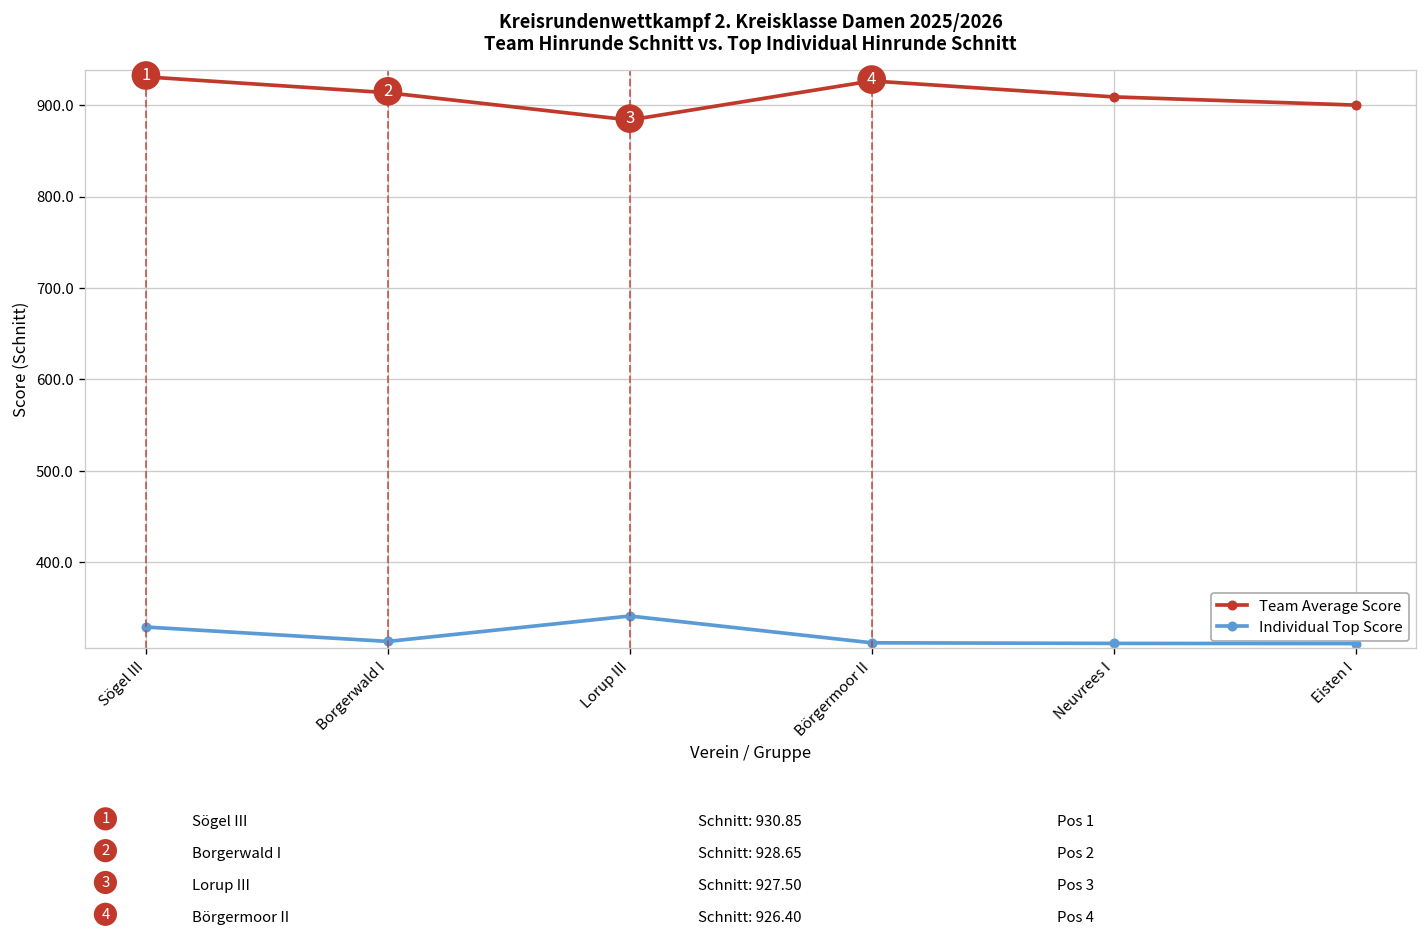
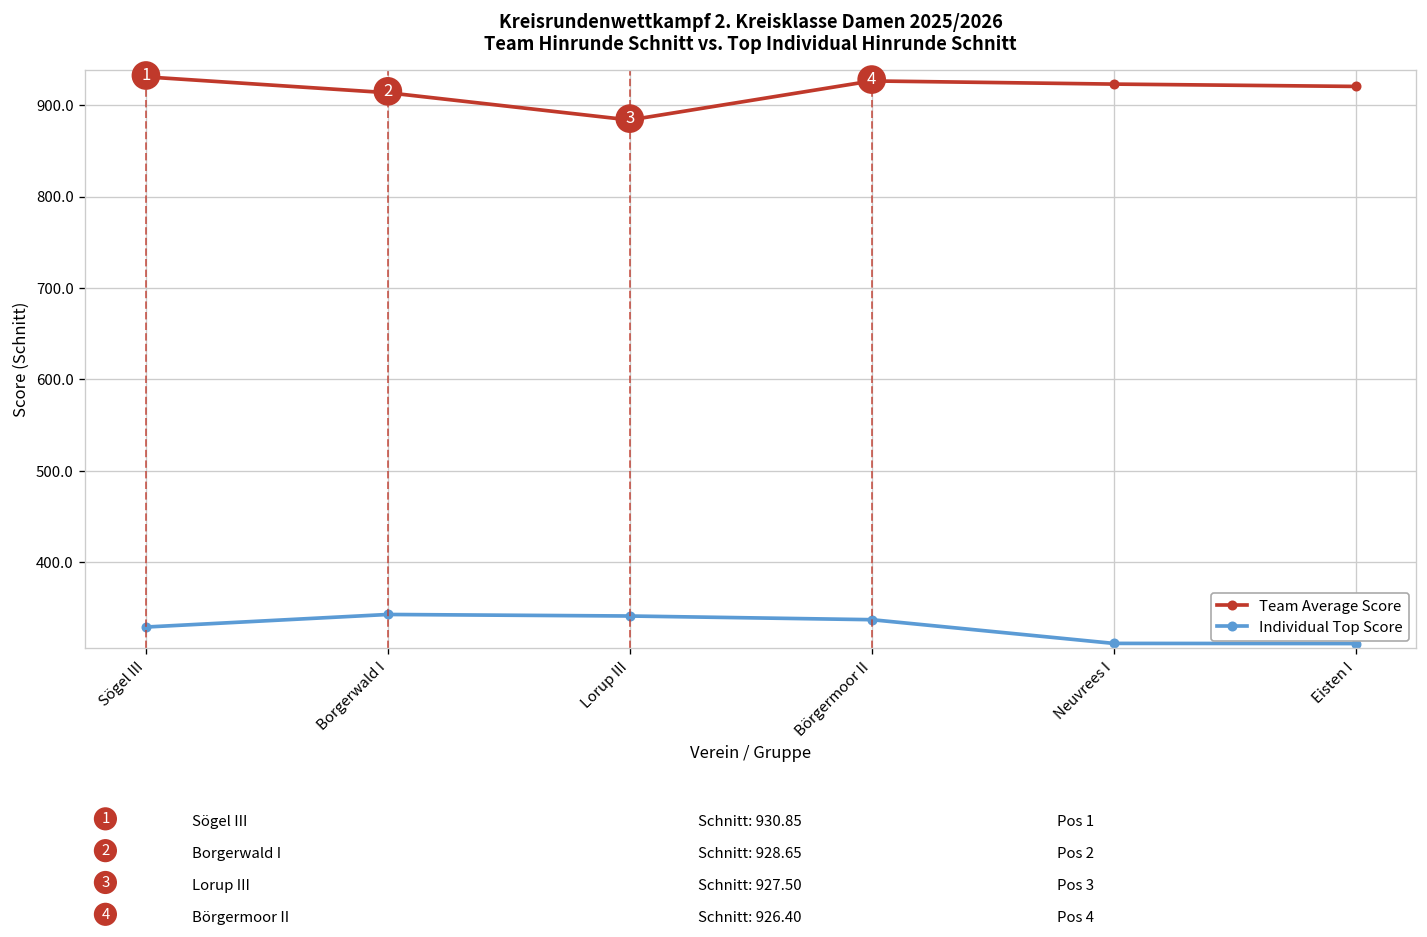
Individual Top Score, Borgerwald I: 310 -> 340
Individual Top Score, Börgermoor II: 310 -> 340
Team Average Score, Neuvrees I: 910 -> 920
Team Average Score, Eisten I: 900 -> 920
